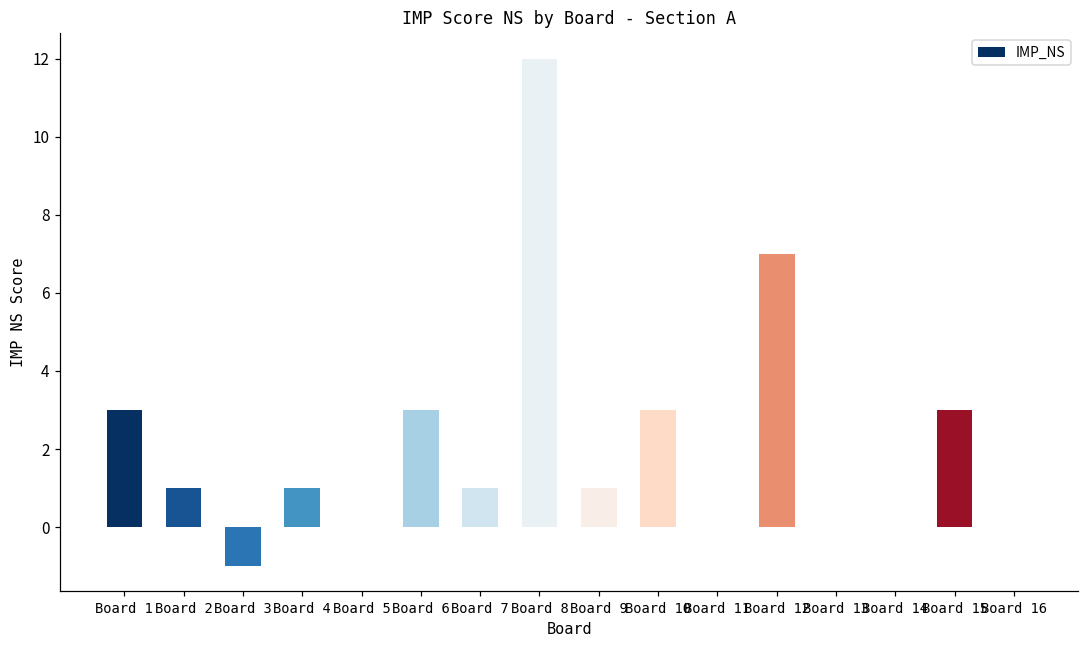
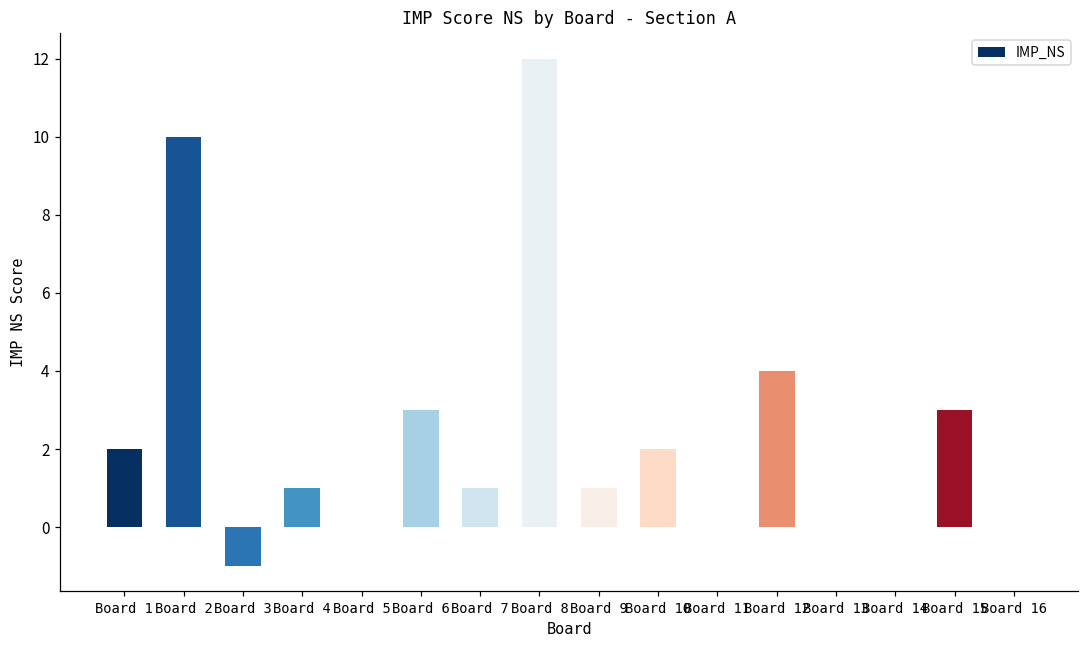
Board 1: 3 -> 2
Board 2: 1 -> 10
Board 10: 3 -> 2
Board 12: 7 -> 4
